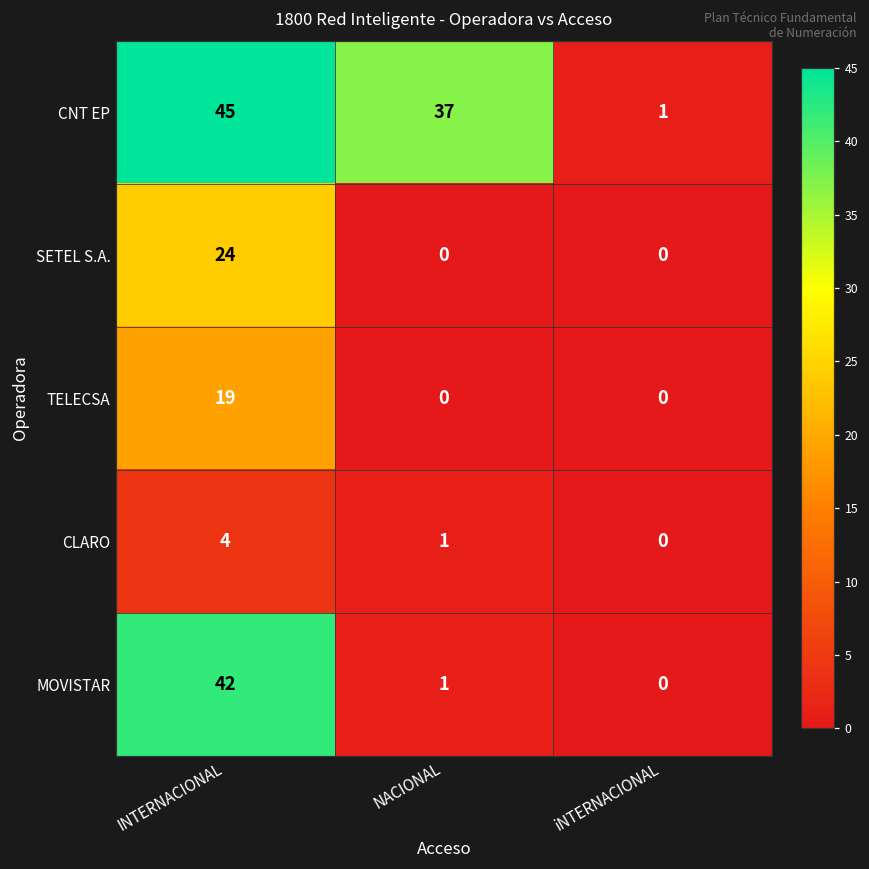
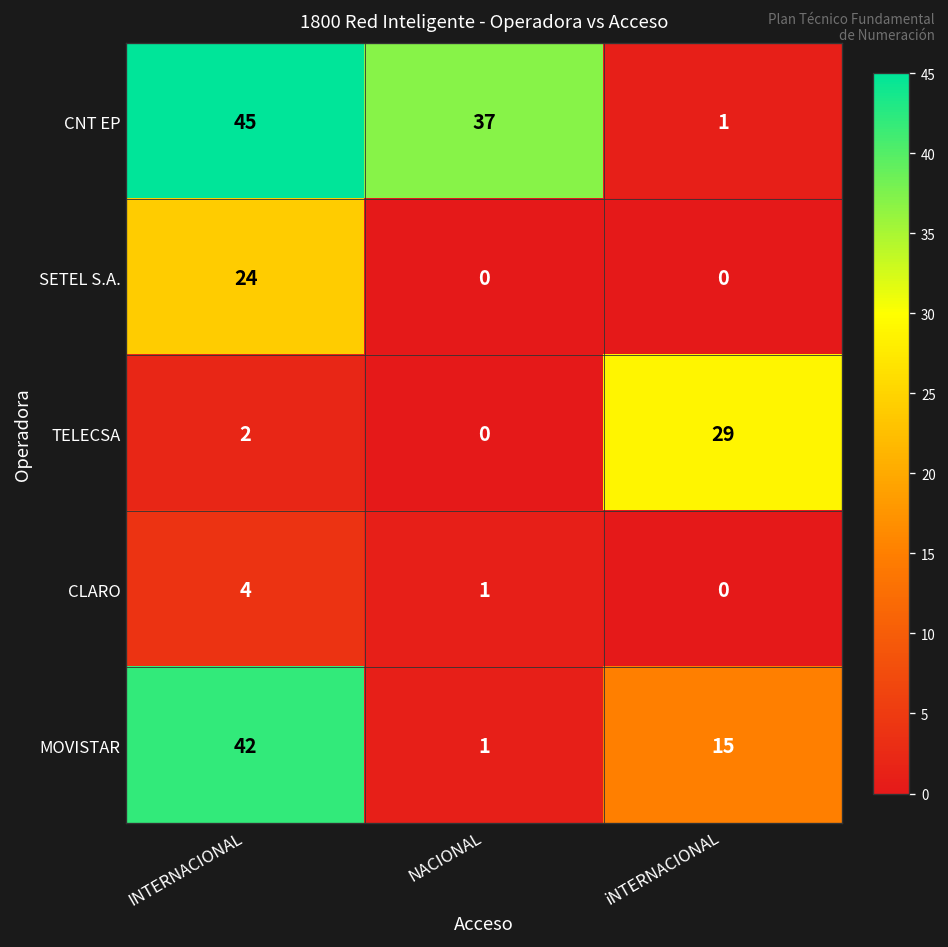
TELECSA, INTERNACIONAL: 19 -> 2
TELECSA, iNTERNACIONAL: 0 -> 29
MOVISTAR, iNTERNACIONAL: 0 -> 15
